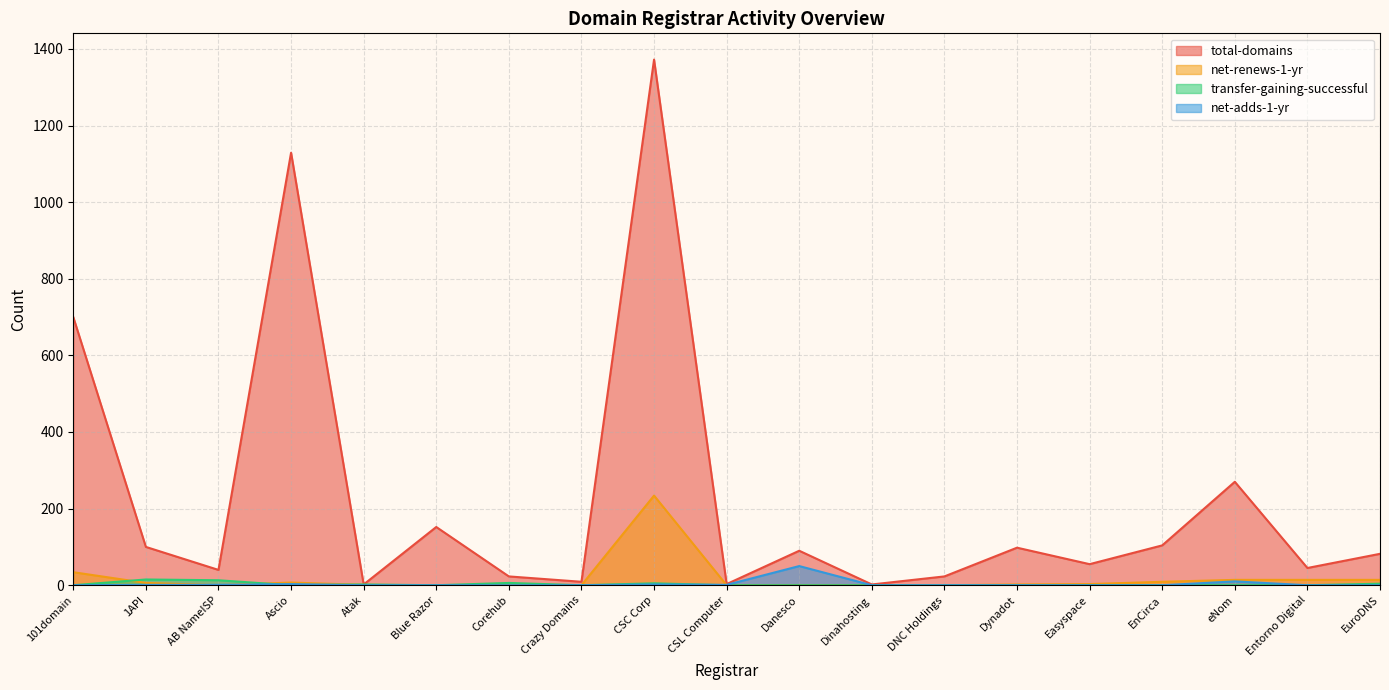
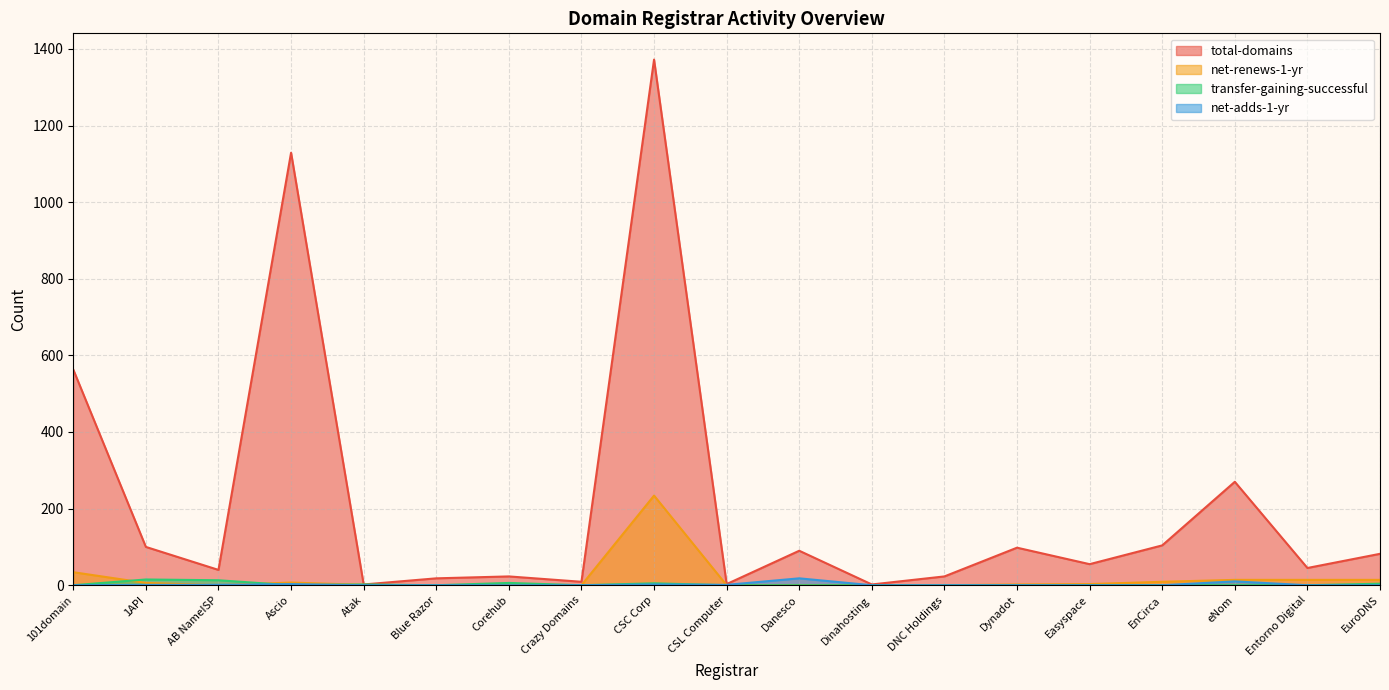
total-domains, 101domain: 700 -> 560
total-domains, Blue Razor: 150 -> 20
net-adds-1-yr, Danesco: 50 -> 20
